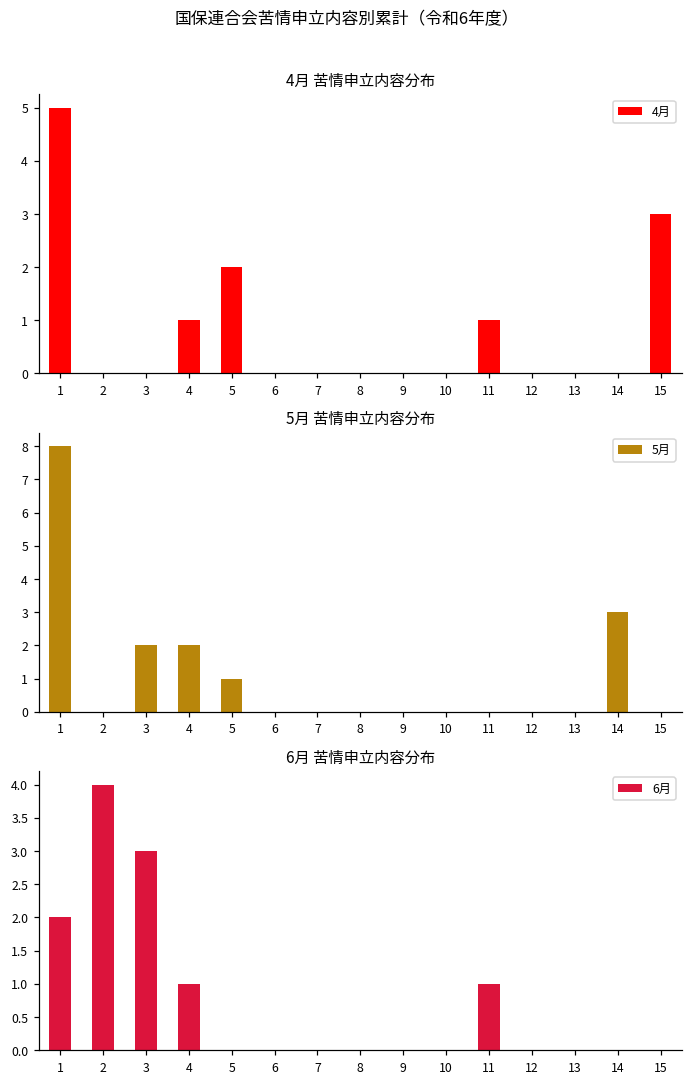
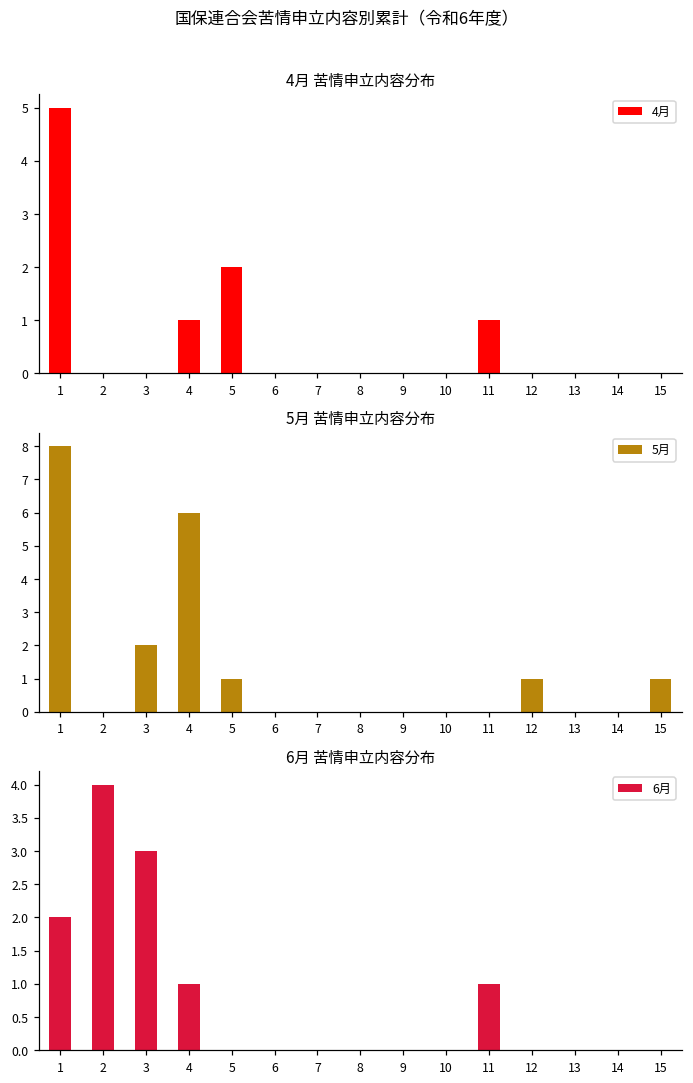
4月 苦情申立内容分布, 15: 3 -> 0
5月 苦情申立内容分布, 4: 2 -> 6
5月 苦情申立内容分布, 12: 0 -> 1
5月 苦情申立内容分布, 14: 3 -> 0
5月 苦情申立内容分布, 15: 0 -> 1
